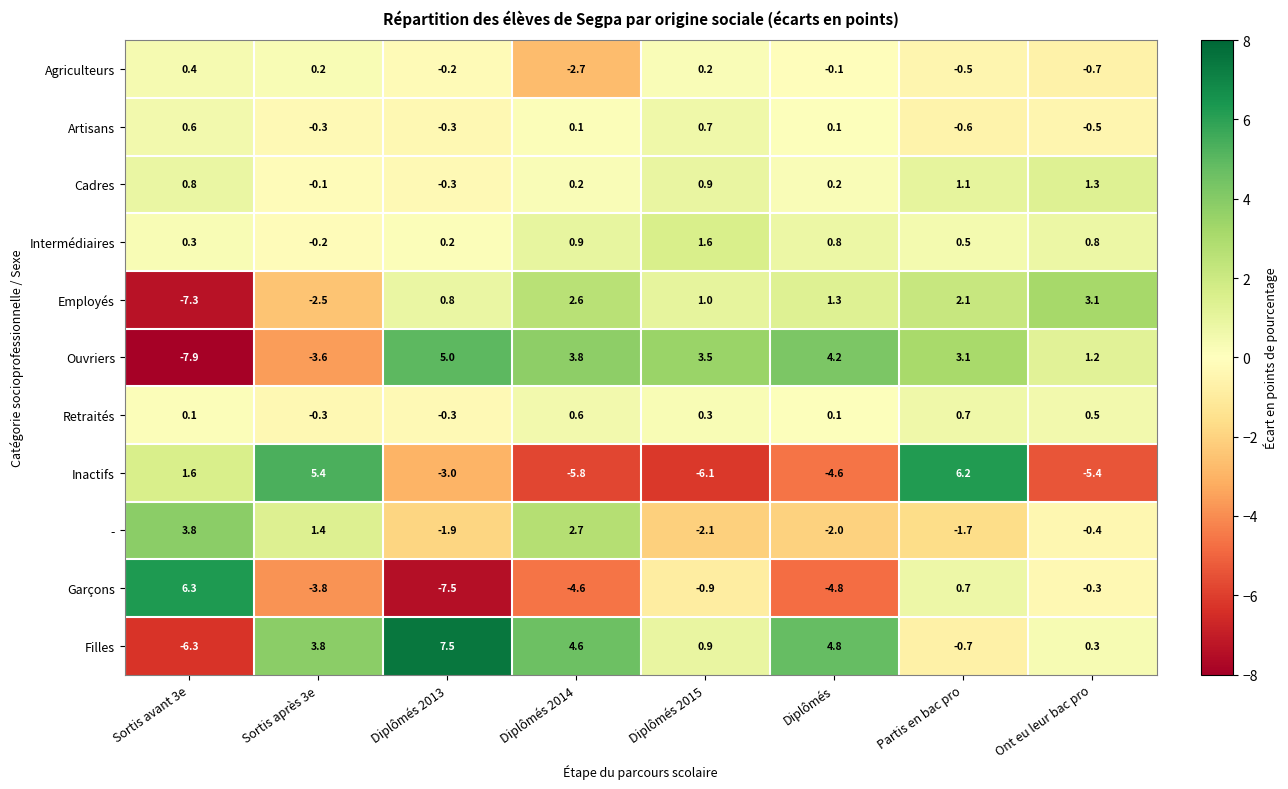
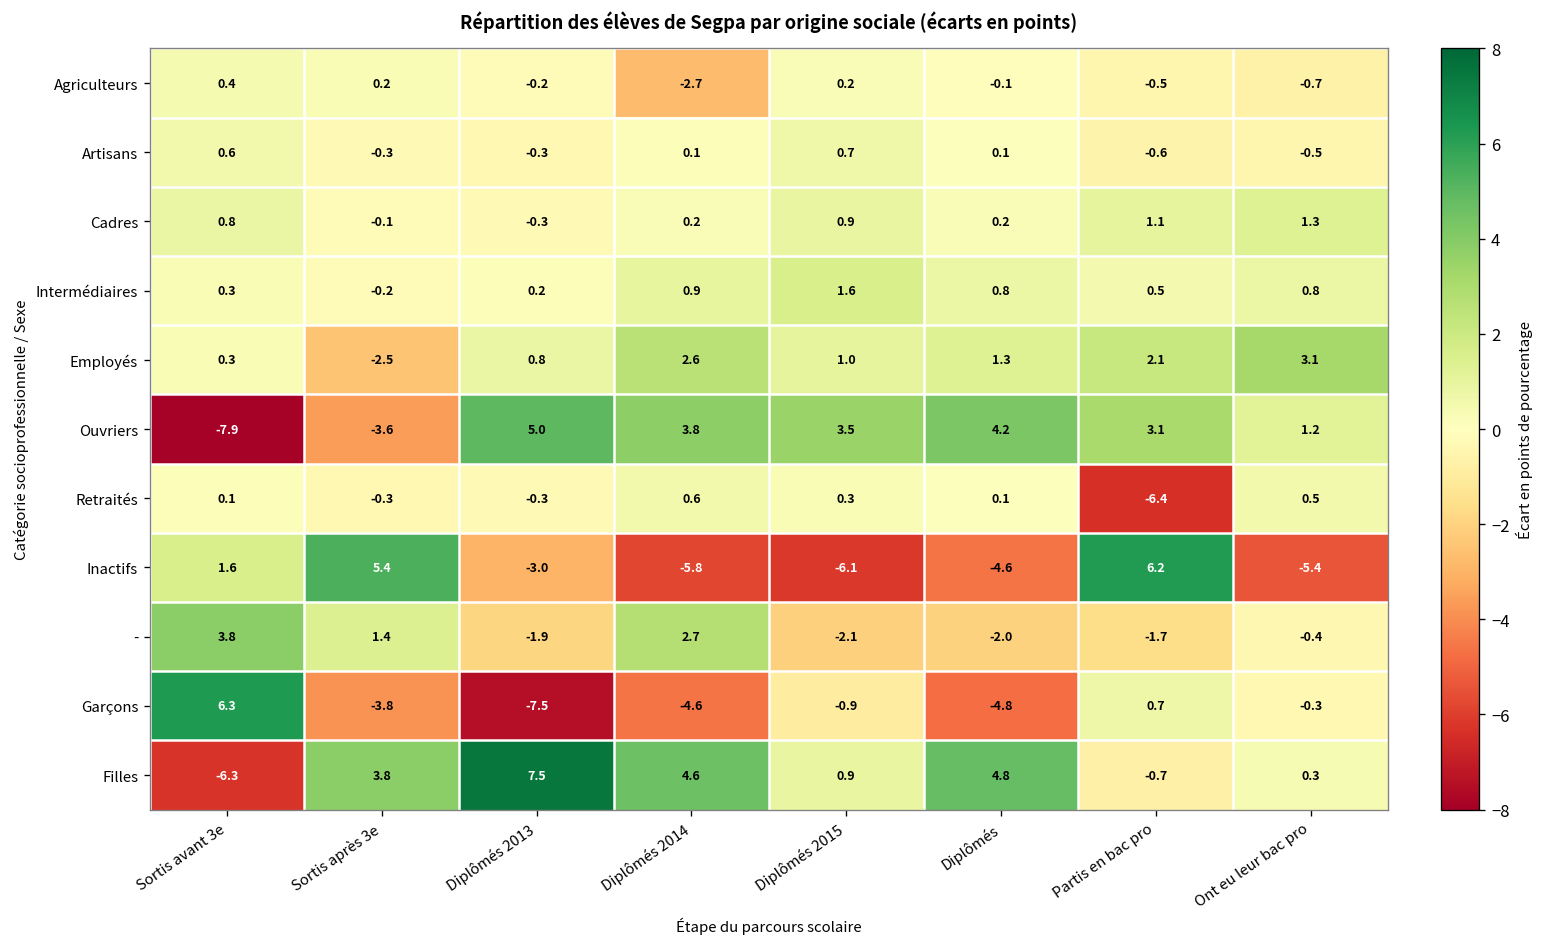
Employés, Sortis avant 3e: -7.3 -> 0.3
Retraités, Partis en bac pro: 0.7 -> -6.4
